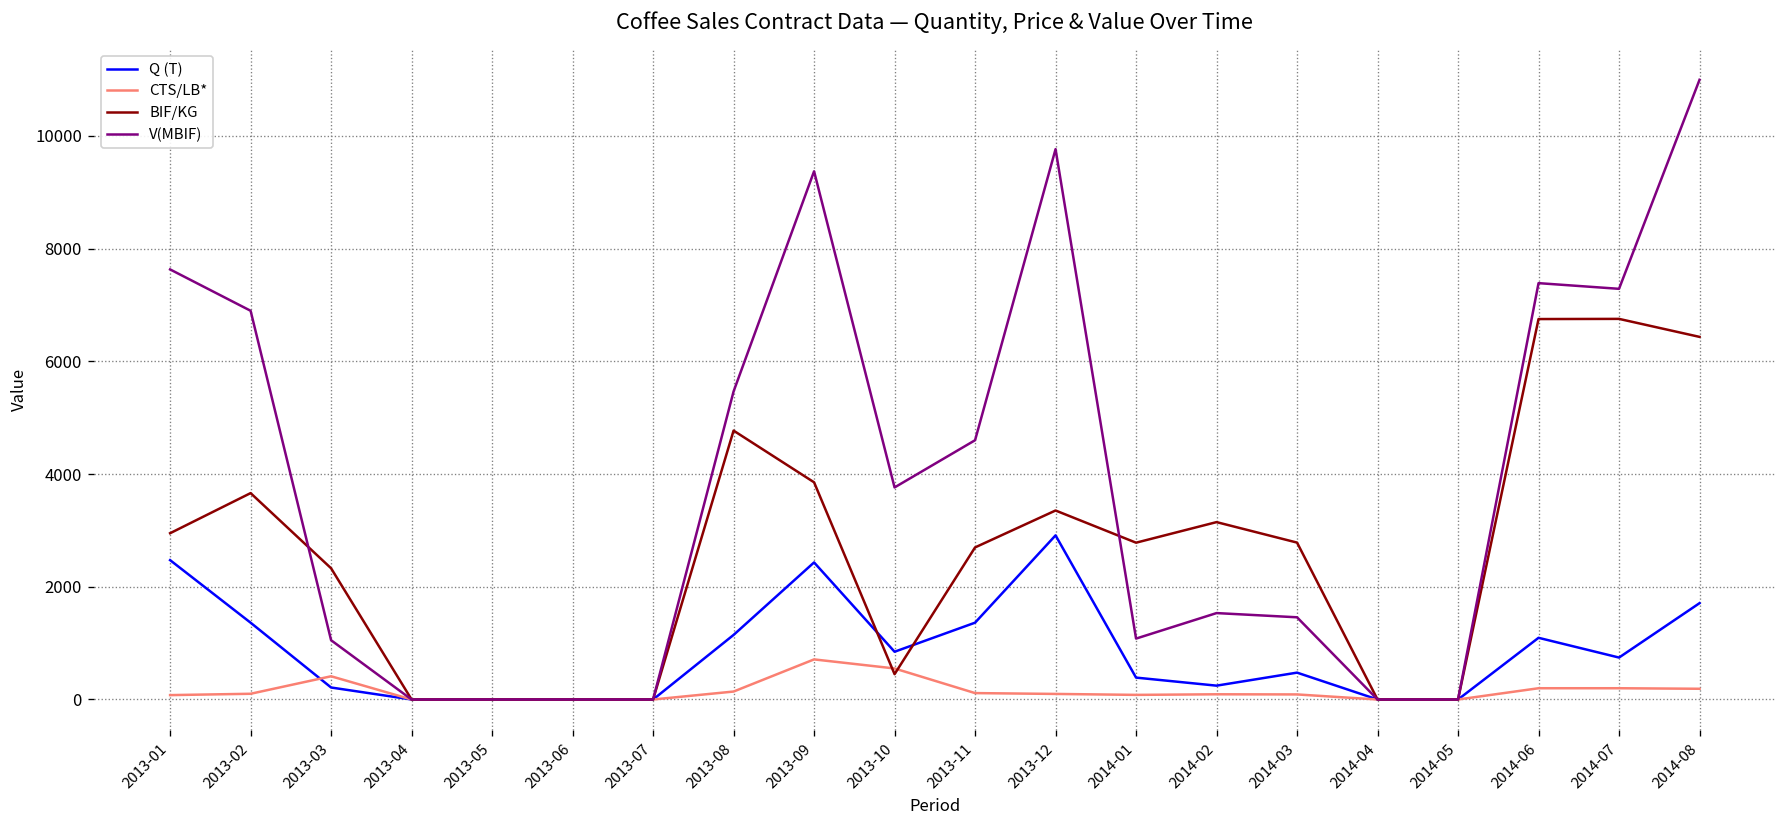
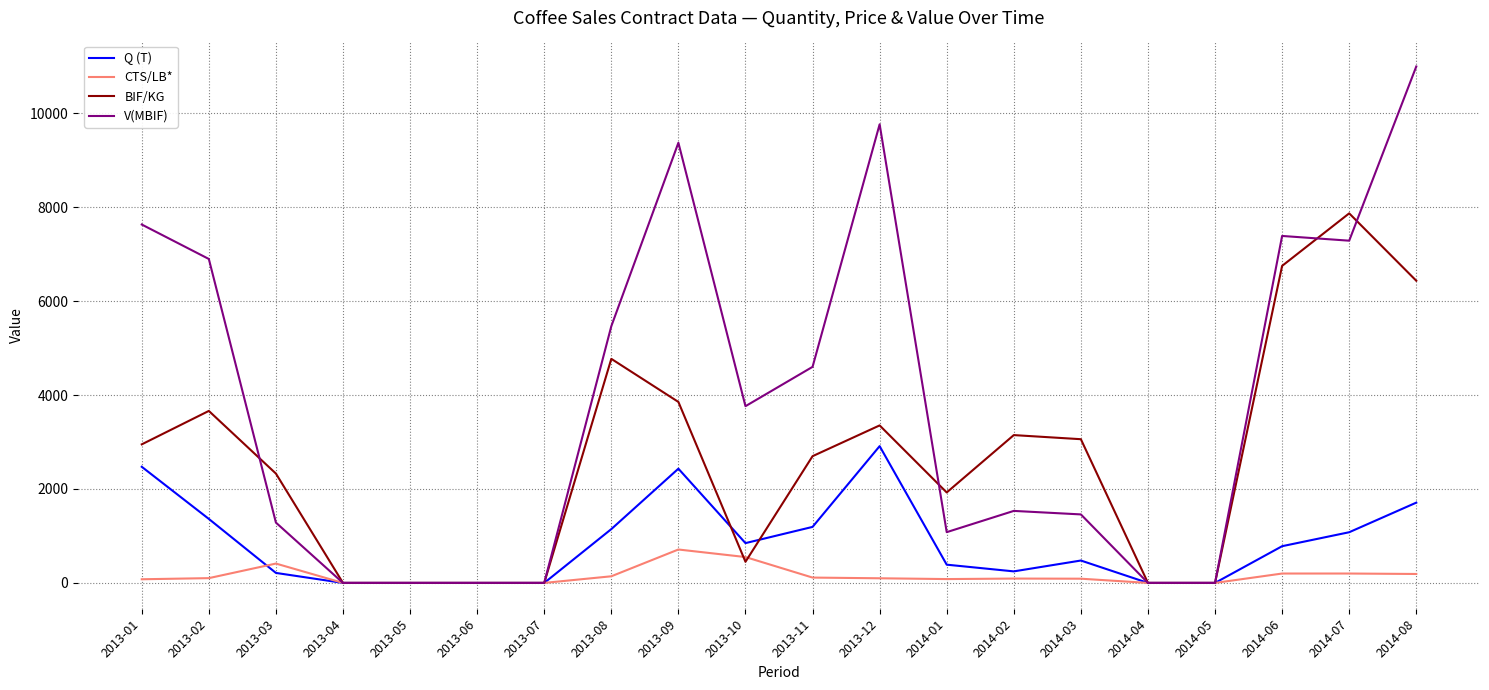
V(MBIF), 2013-03: 1100 -> 1300
Q (T), 2013-11: 1400 -> 1200
BIF/KG, 2014-01: 2800 -> 1900
BIF/KG, 2014-03: 2800 -> 3100
Q (T), 2014-06: 1100 -> 800
Q (T), 2014-07: 700 -> 1100
BIF/KG, 2014-07: 6800 -> 7900
